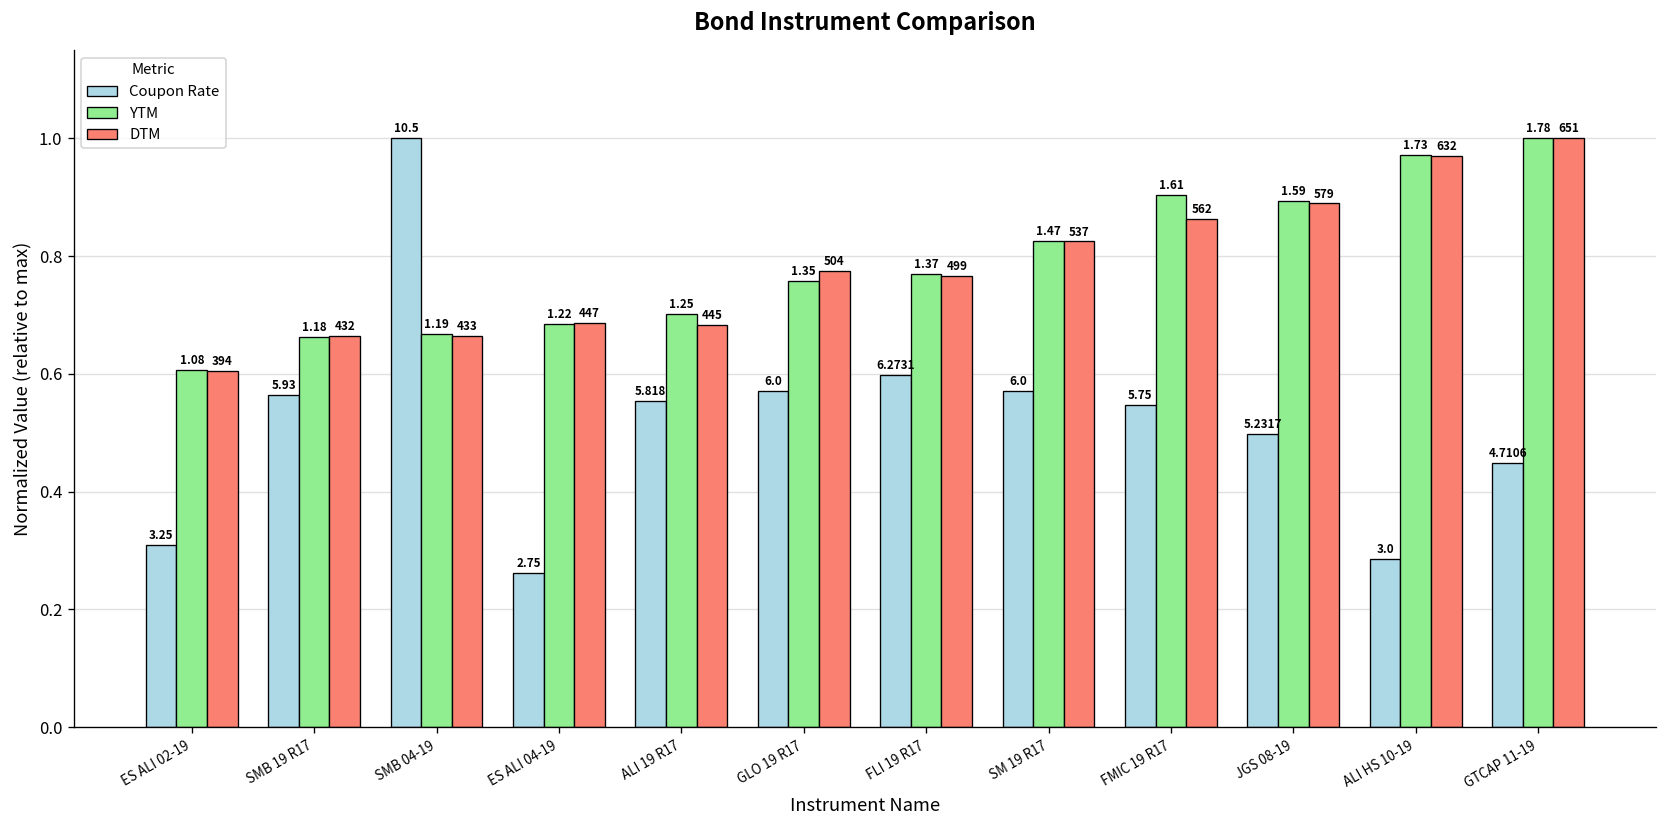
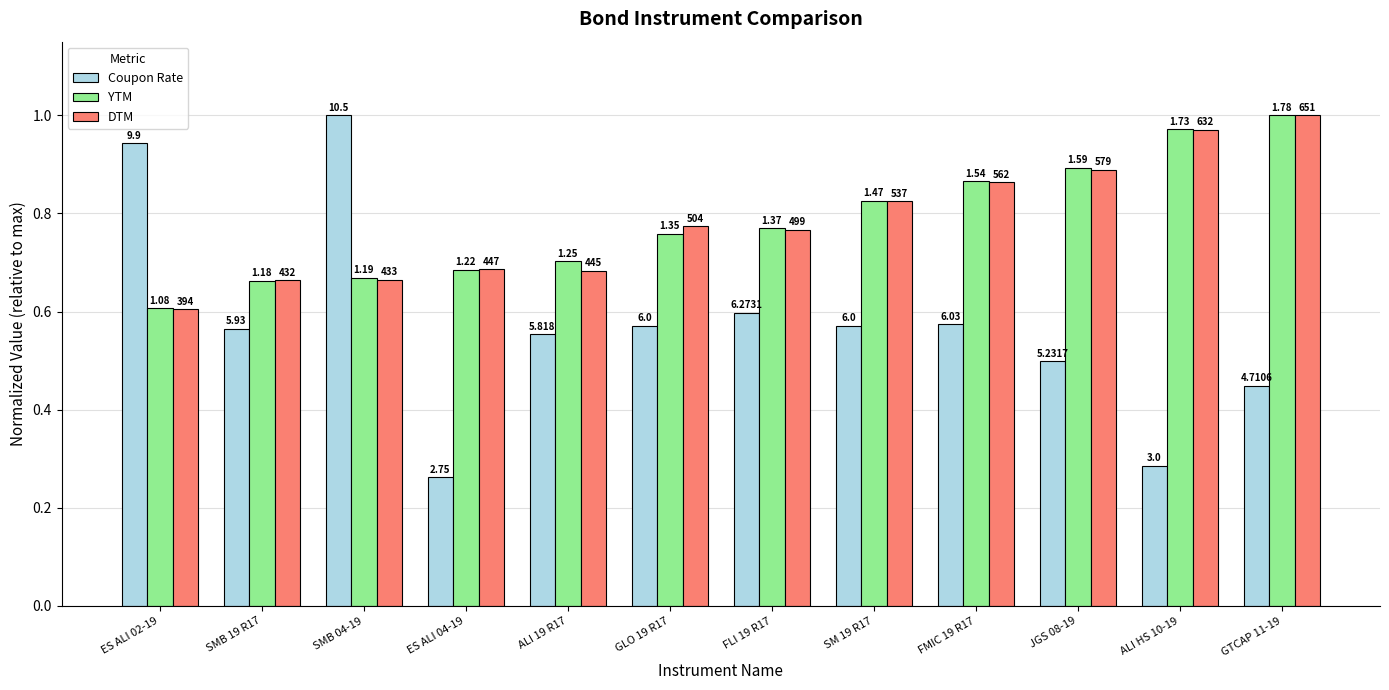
Coupon Rate, ES ALI 02-19: 3.25 -> 9.9
Coupon Rate, FMIC 19 R17: 5.75 -> 6.03
YTM, FMIC 19 R17: 1.61 -> 1.54
